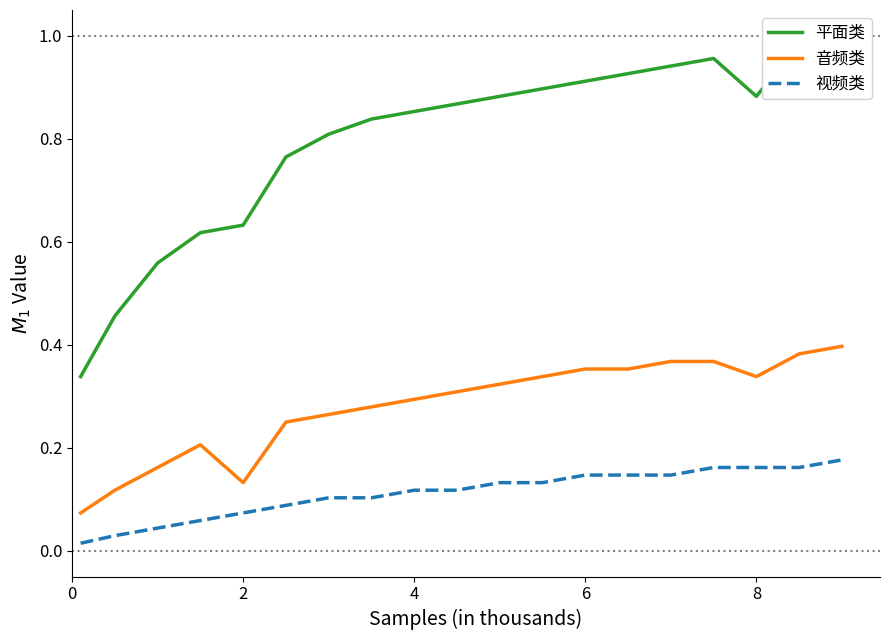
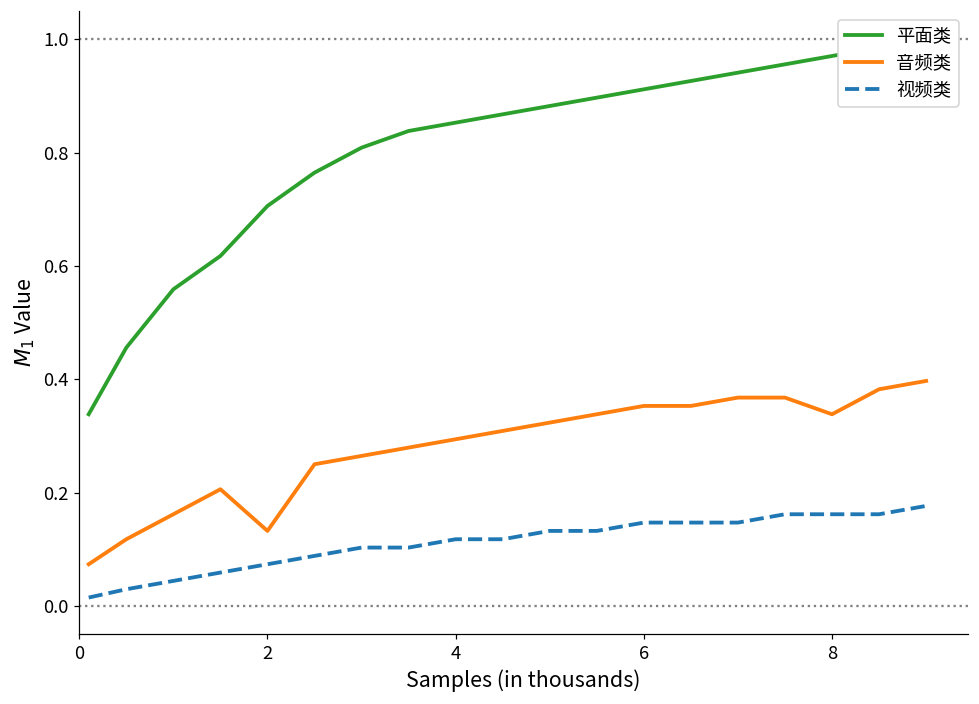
平面类, 2: 0.63 -> 0.71
平面类, 8: 0.88 -> 0.97
